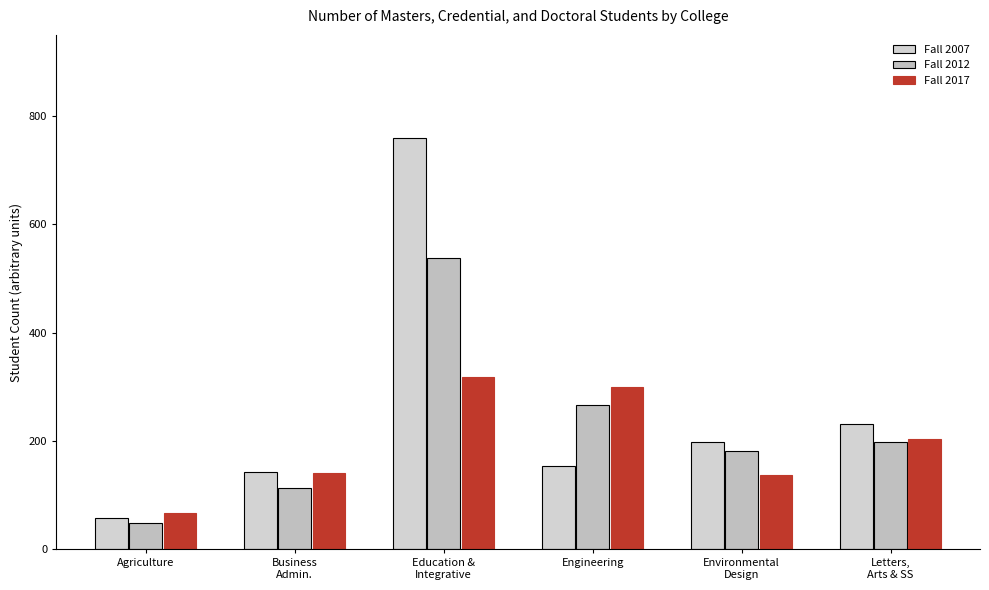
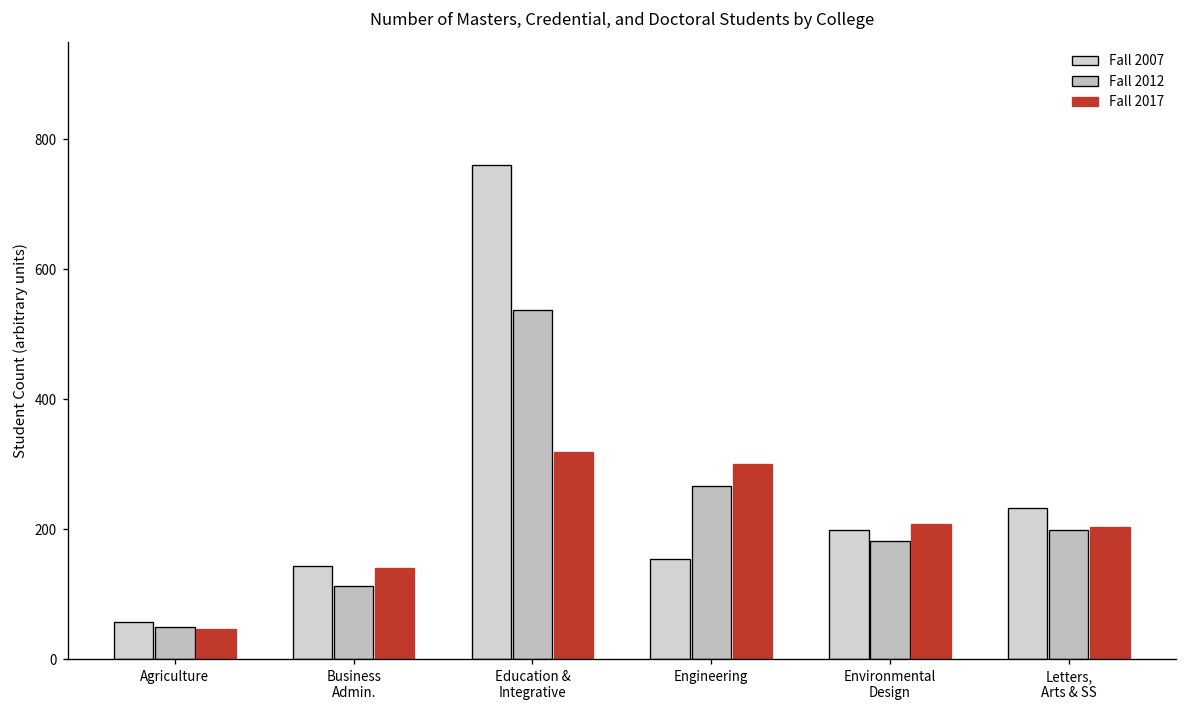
Fall 2017, Agriculture: 70 -> 50
Fall 2017, Environmental Design: 140 -> 210
